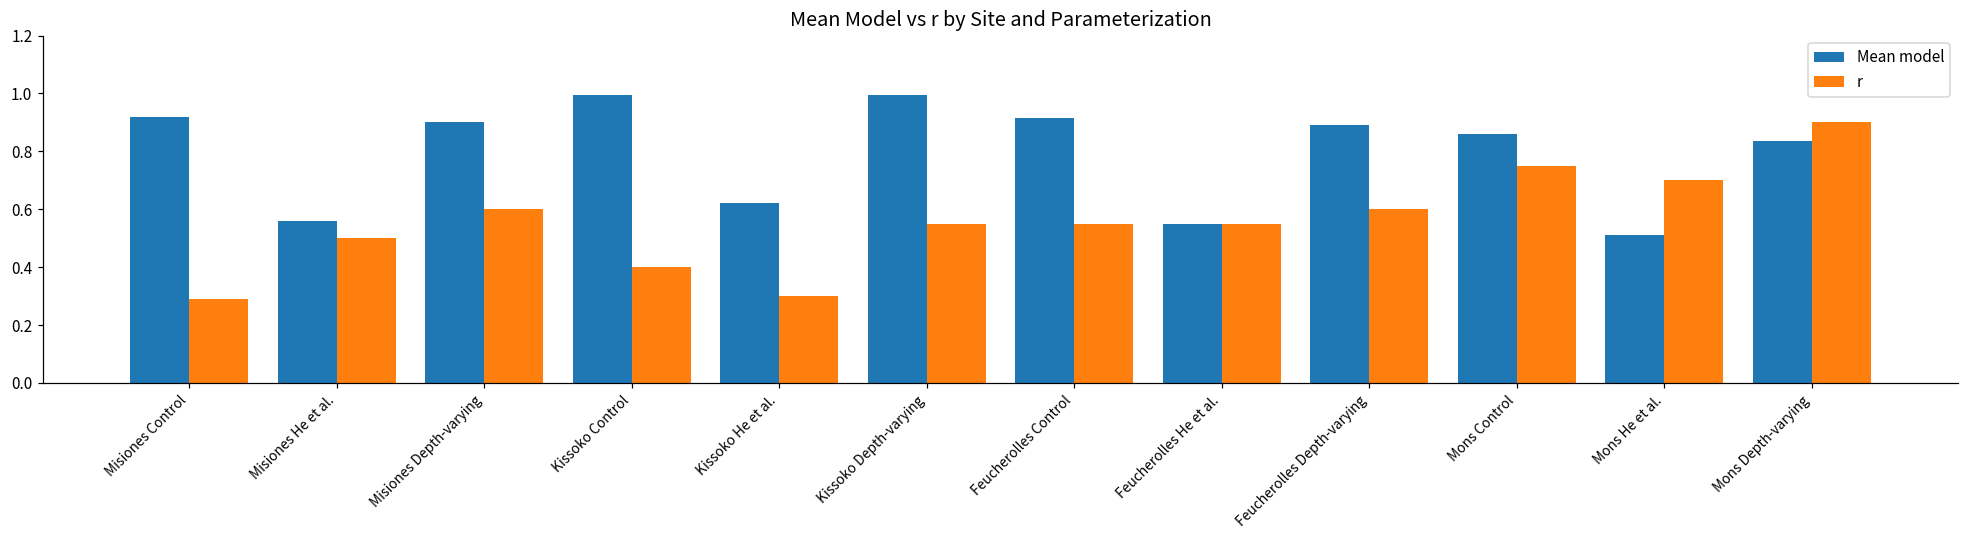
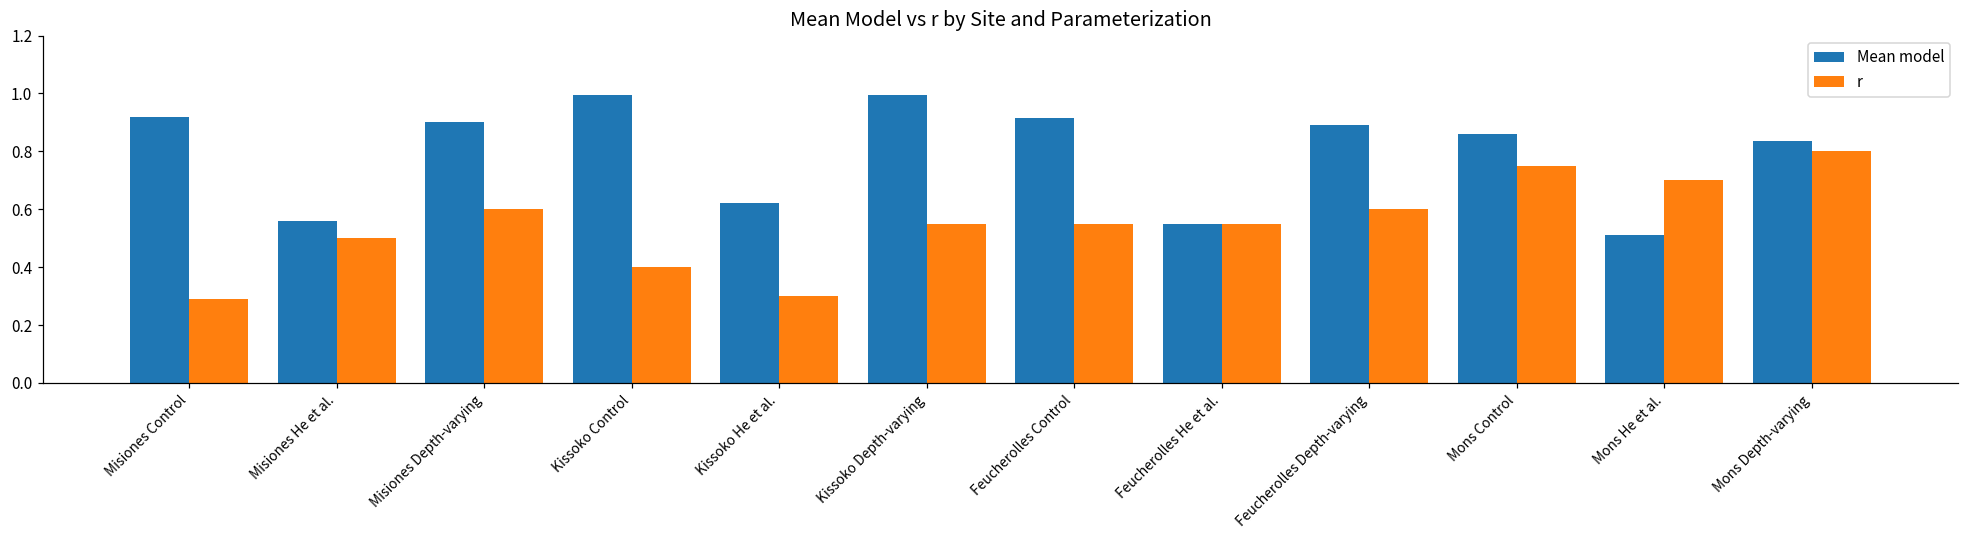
r, Mons Depth-varying: 0.9 -> 0.8
